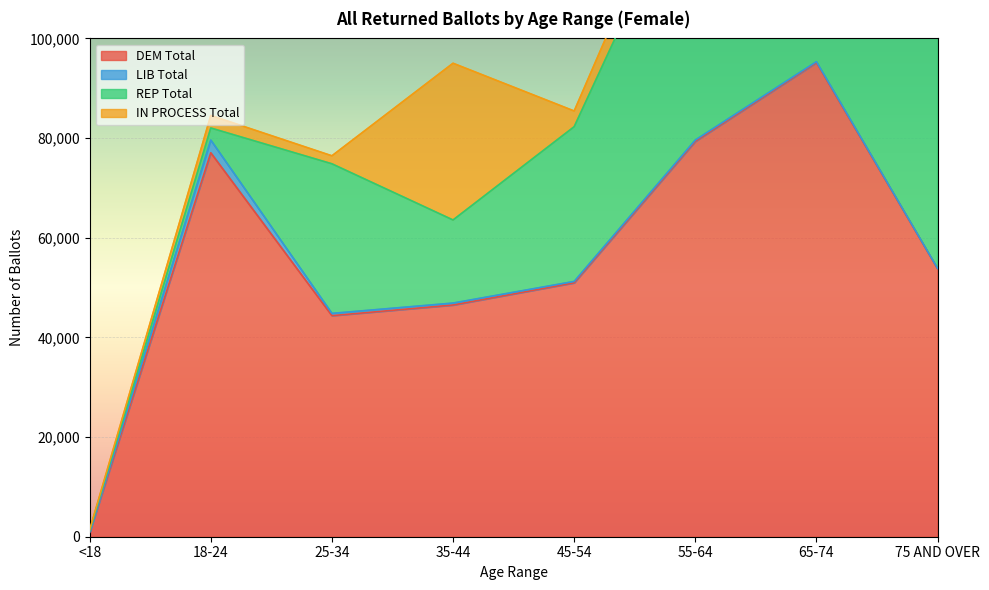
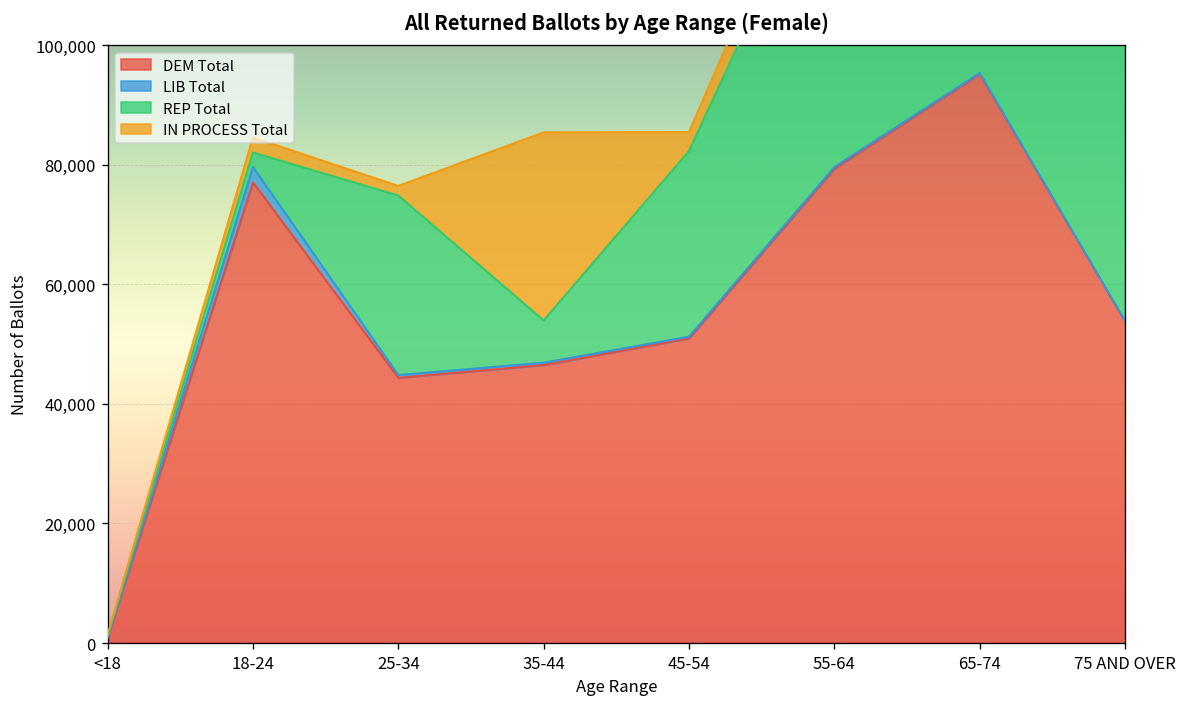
REP Total, 35-44: 17,000 -> 7,000
